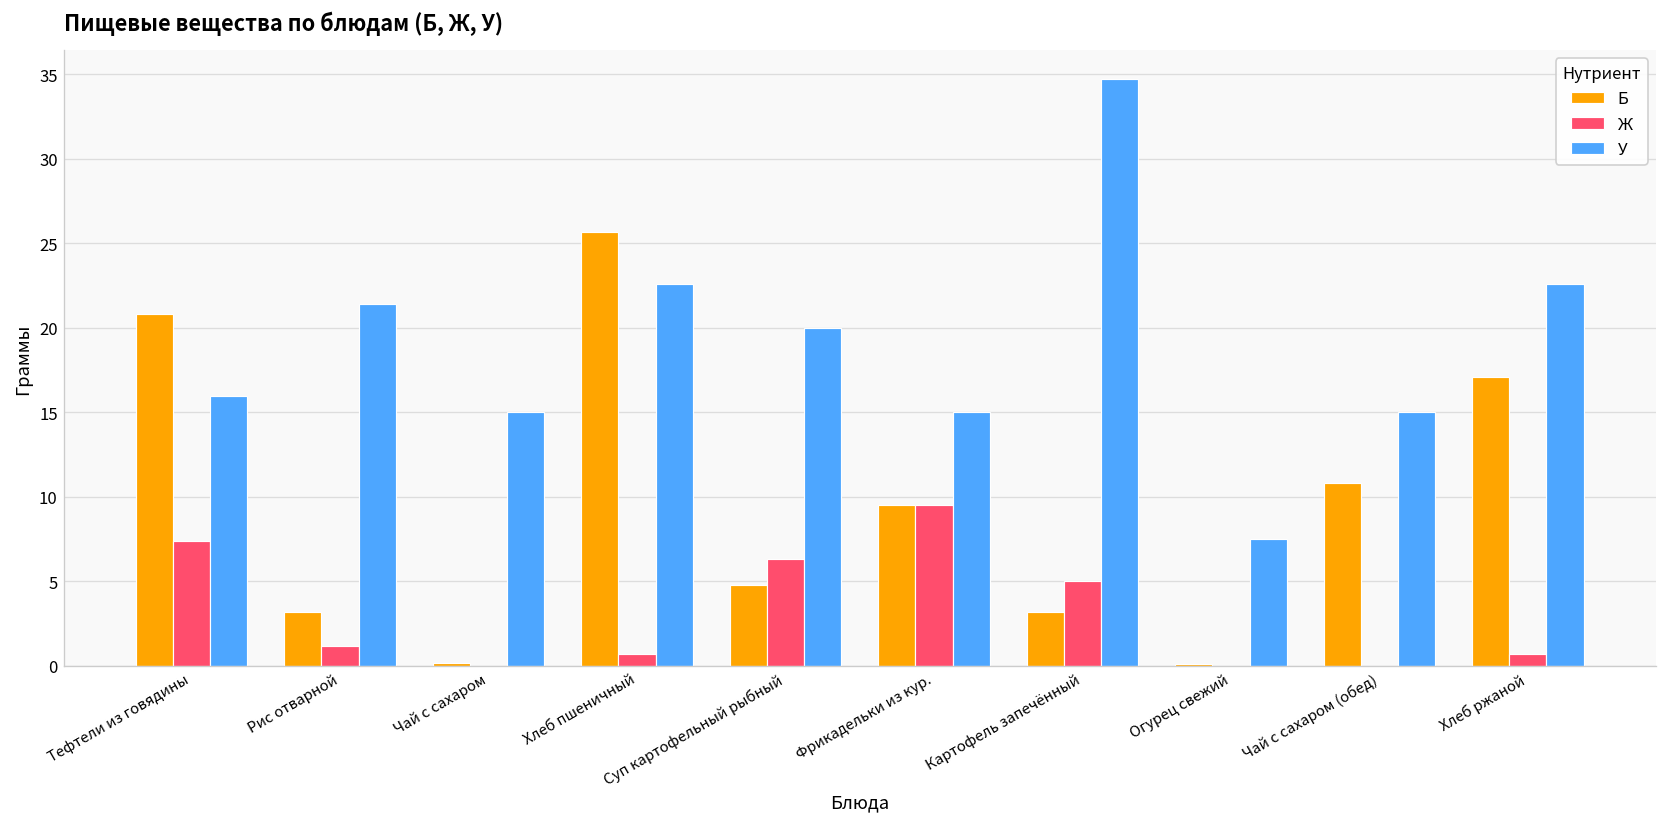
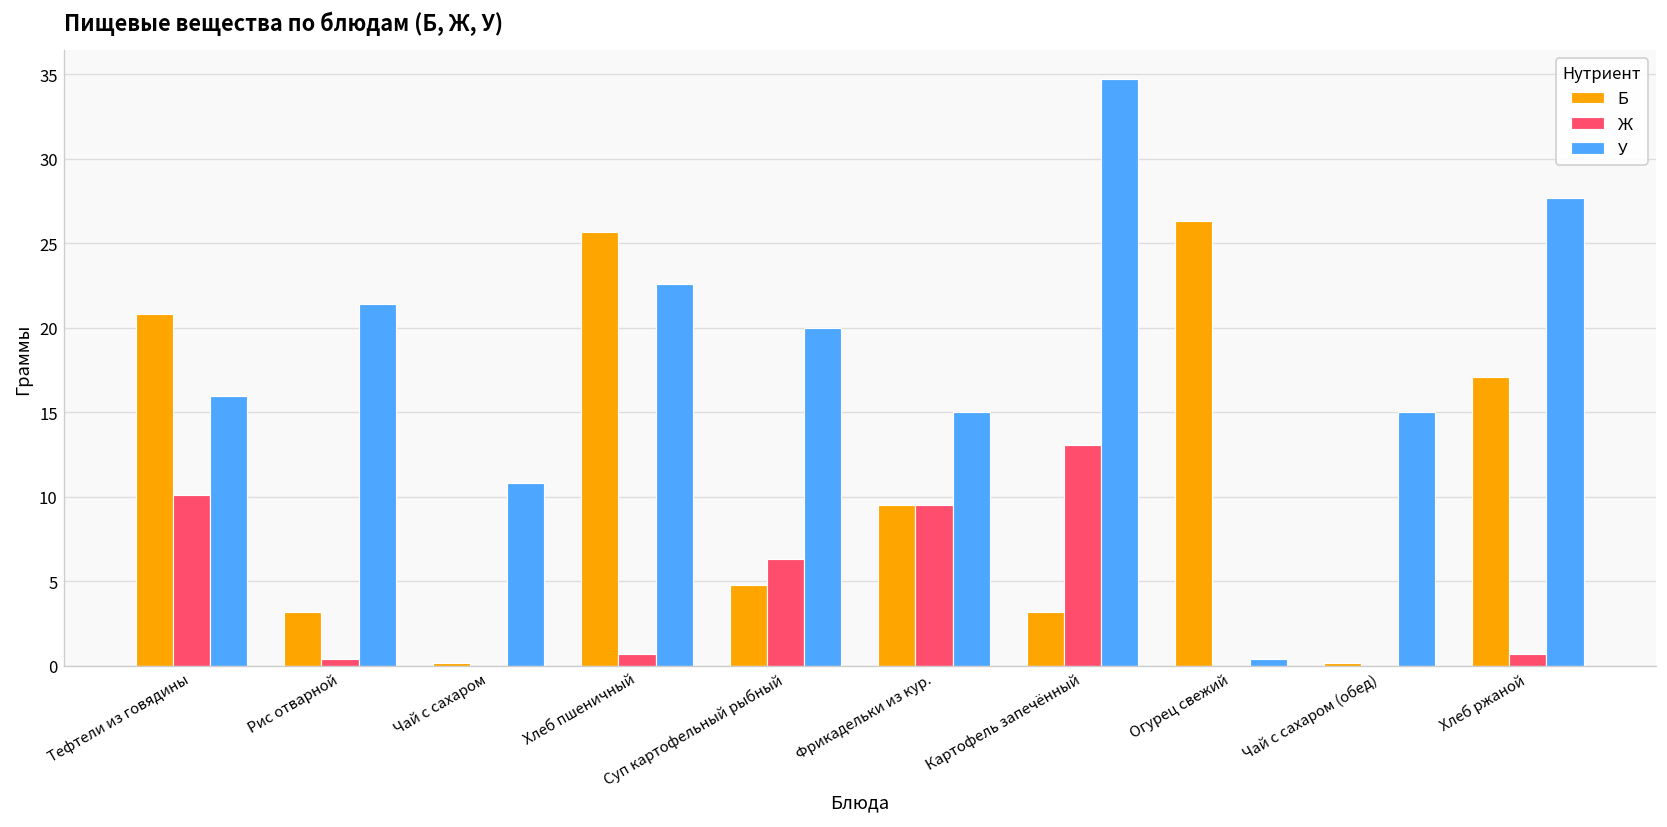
Ж, Тефтели из говядины: 7.4 -> 10.1
Ж, Рис отварной: 1.2 -> 0.4
У, Чай с сахаром: 15.0 -> 10.8
Ж, Картофель запечённый: 5.0 -> 13.1
Б, Огурец свежий: 0.1 -> 26.3
У, Огурец свежий: 7.5 -> 0.4
Б, Чай с сахаром (обед): 10.8 -> 0.2
У, Хлеб ржаной: 22.6 -> 27.7
